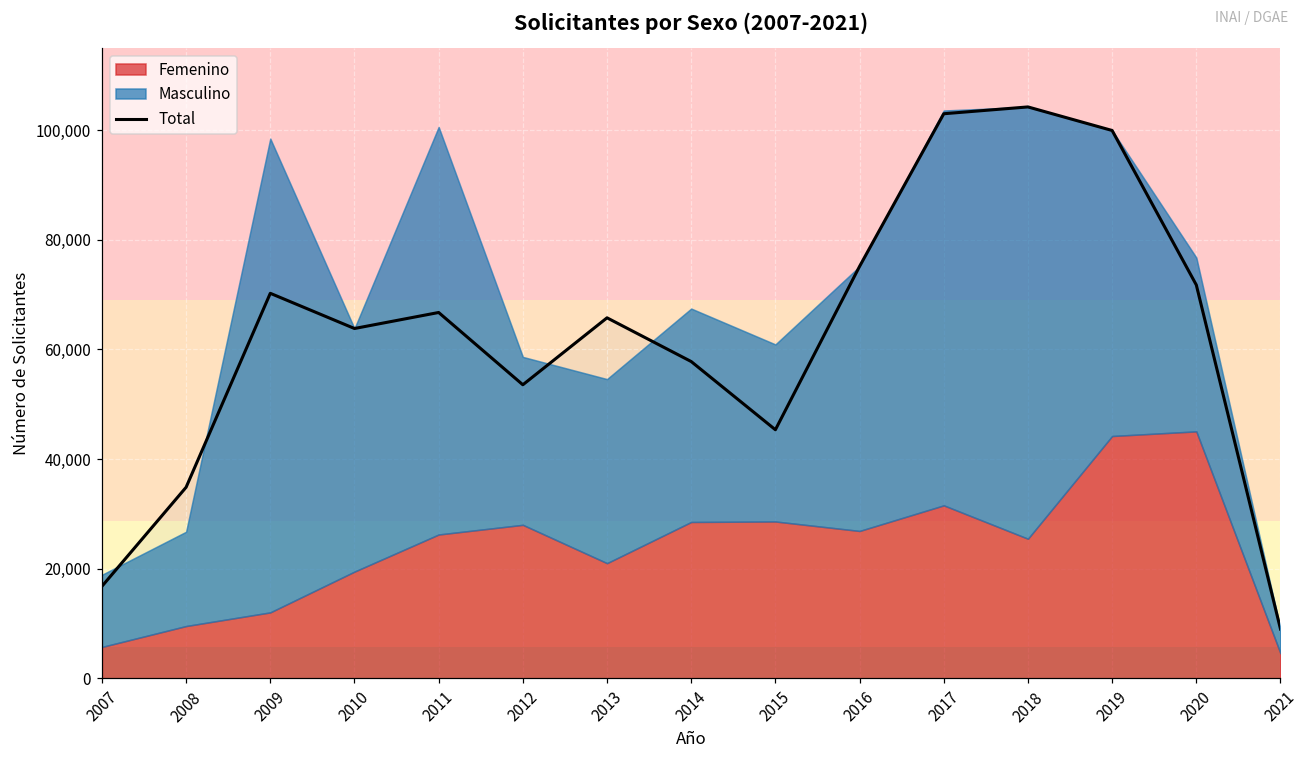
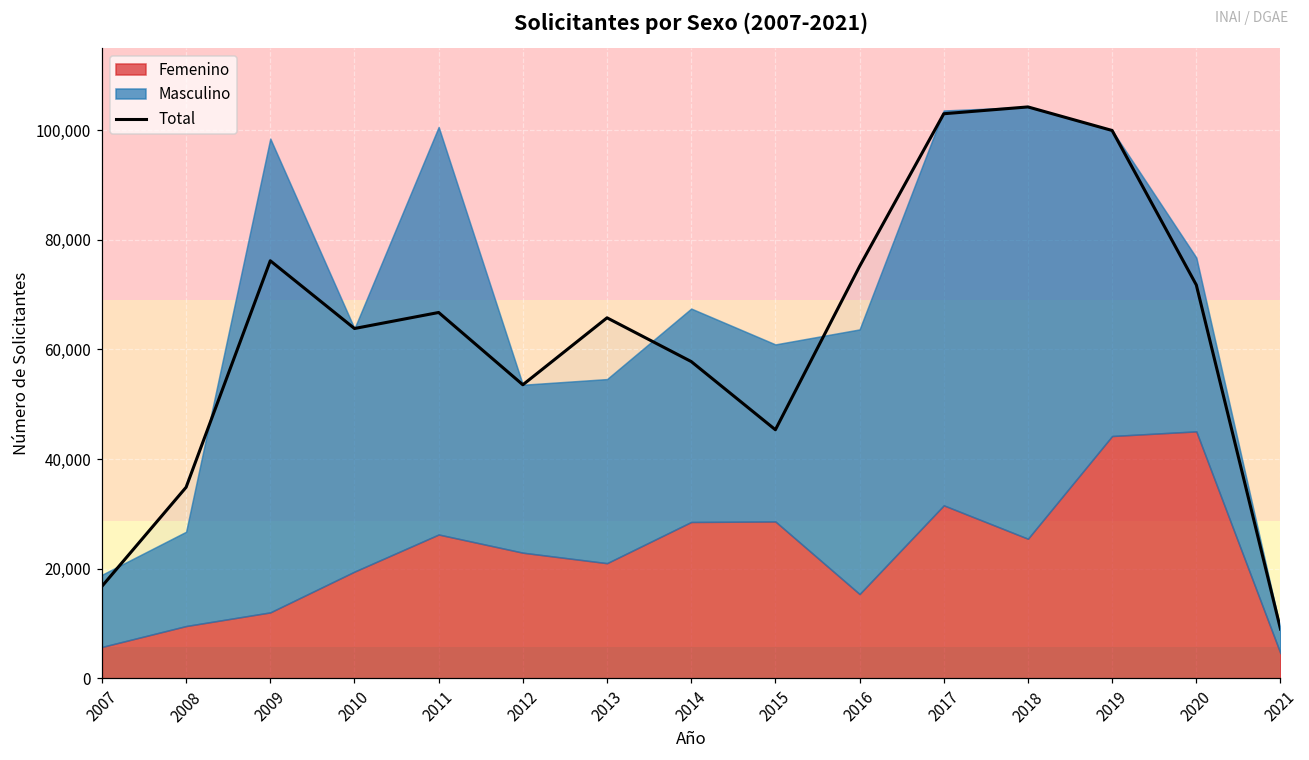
Total, 2009: 70,000 -> 76,000
Femenino, 2012: 28,000 -> 23,000
Femenino, 2016: 27,000 -> 15,000
